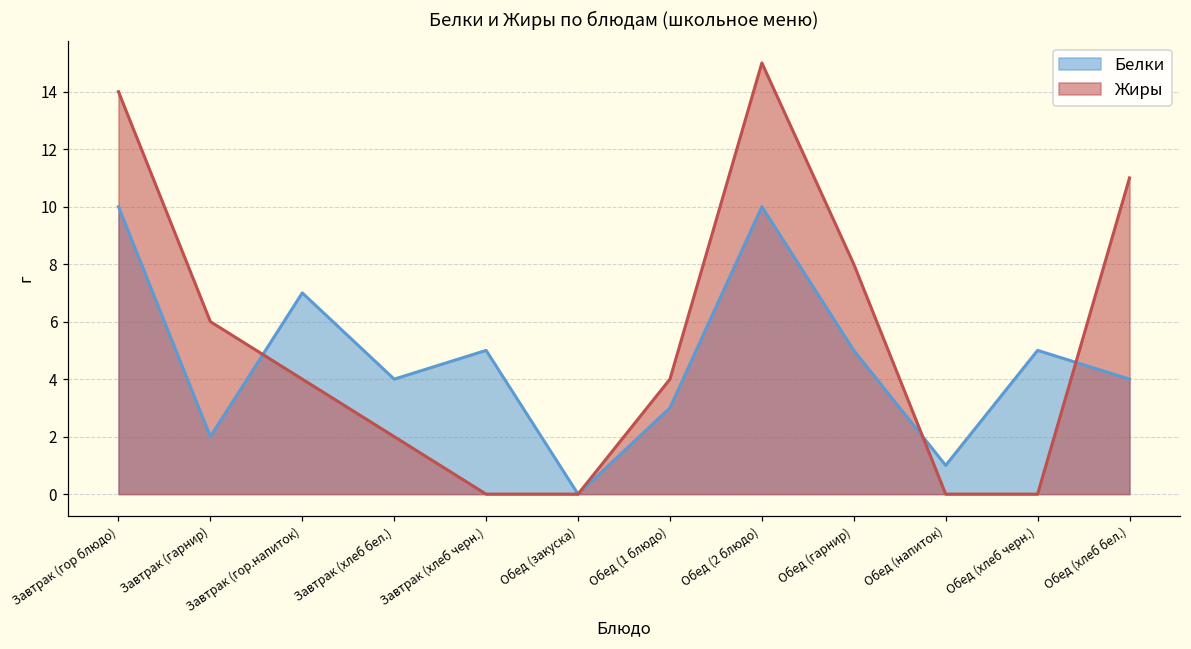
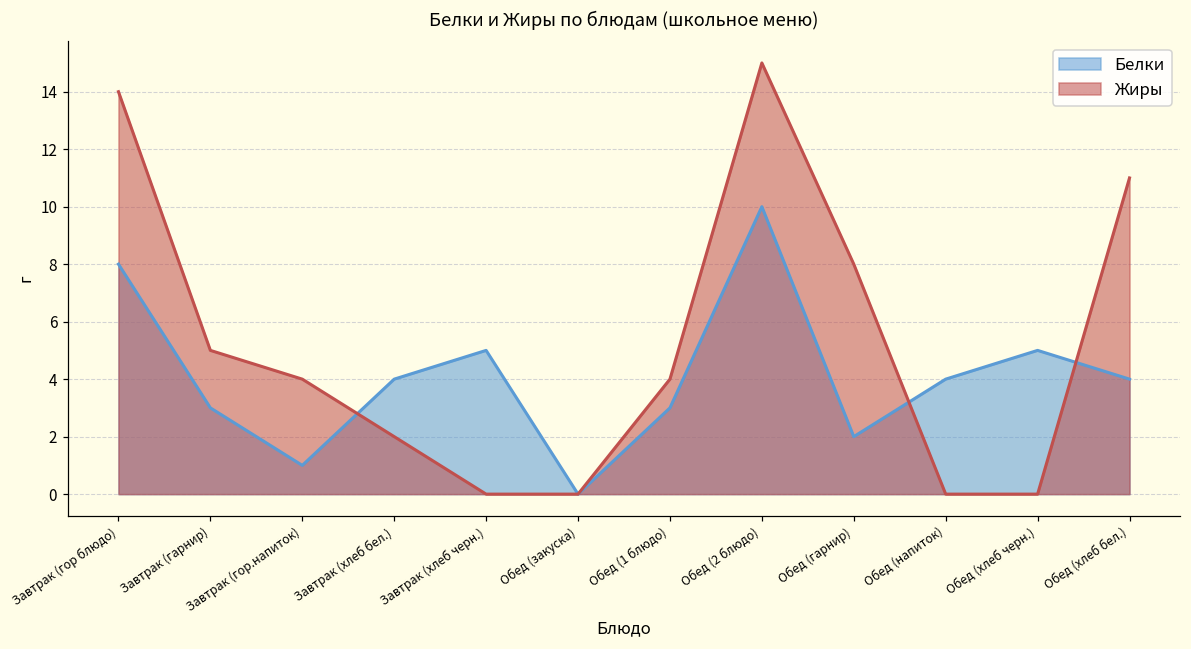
Белки, Завтрак (гор блюдо): 10 -> 8
Белки, Завтрак (гарнир): 2 -> 3
Жиры, Завтрак (гарнир): 6 -> 5
Белки, Завтрак (гор.напиток): 7 -> 1
Белки, Обед (гарнир): 5 -> 2
Белки, Обед (напиток): 1 -> 4
